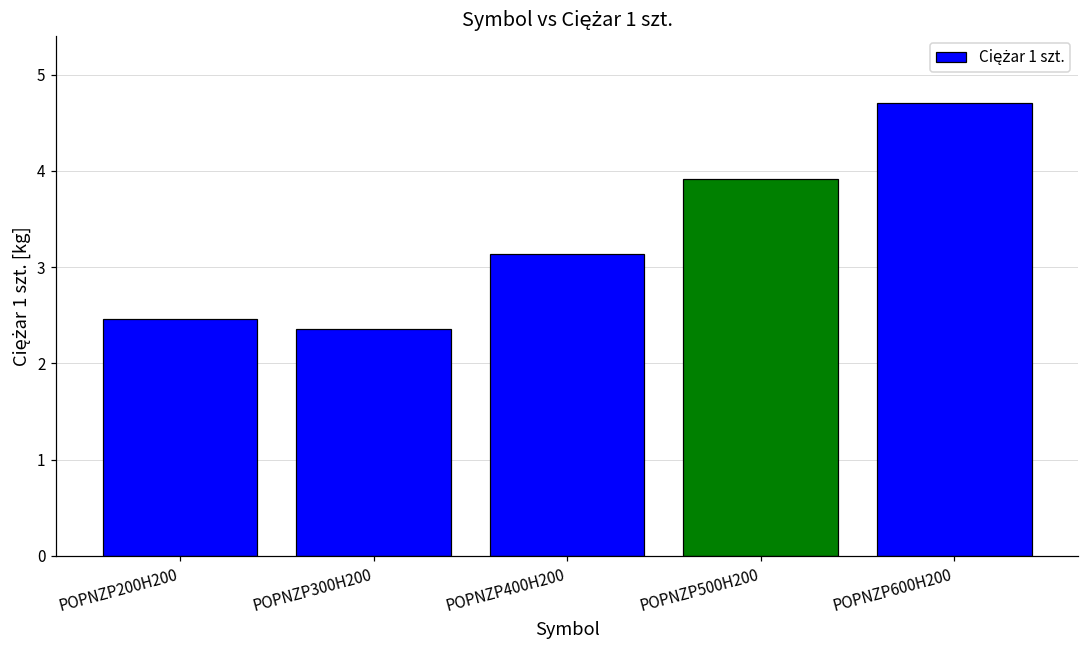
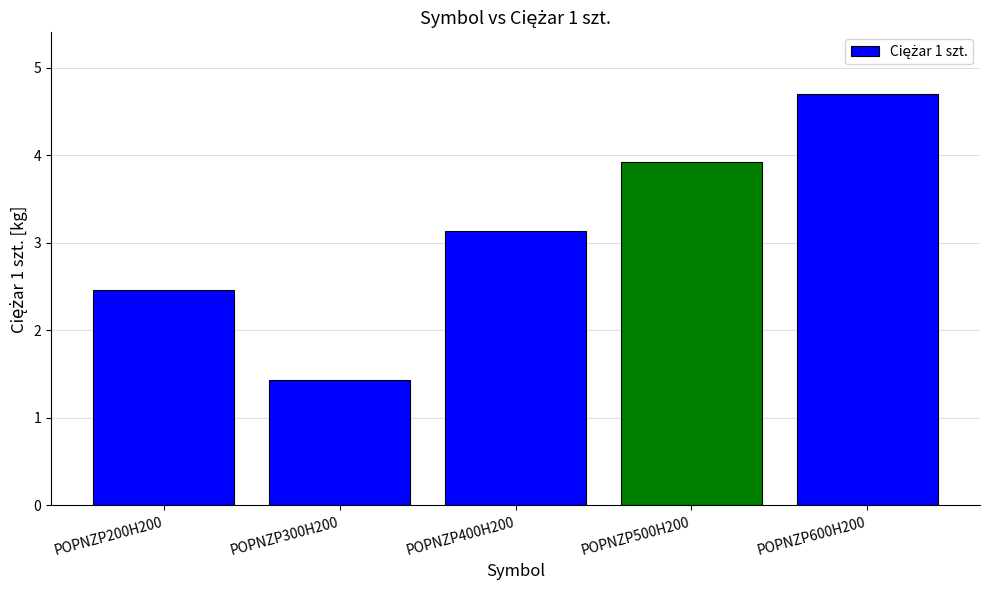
POPNZP300H200: 2.4 -> 1.4
